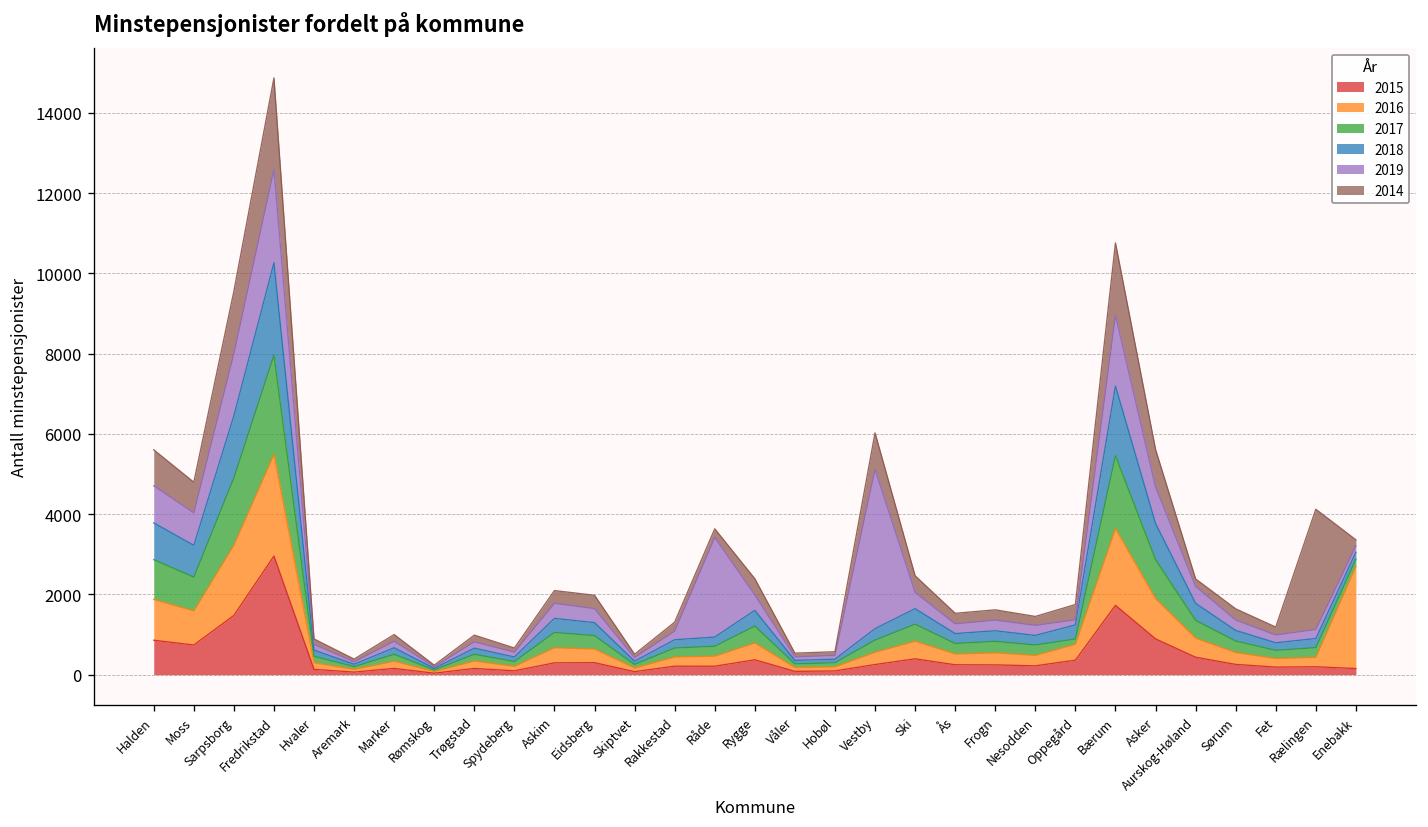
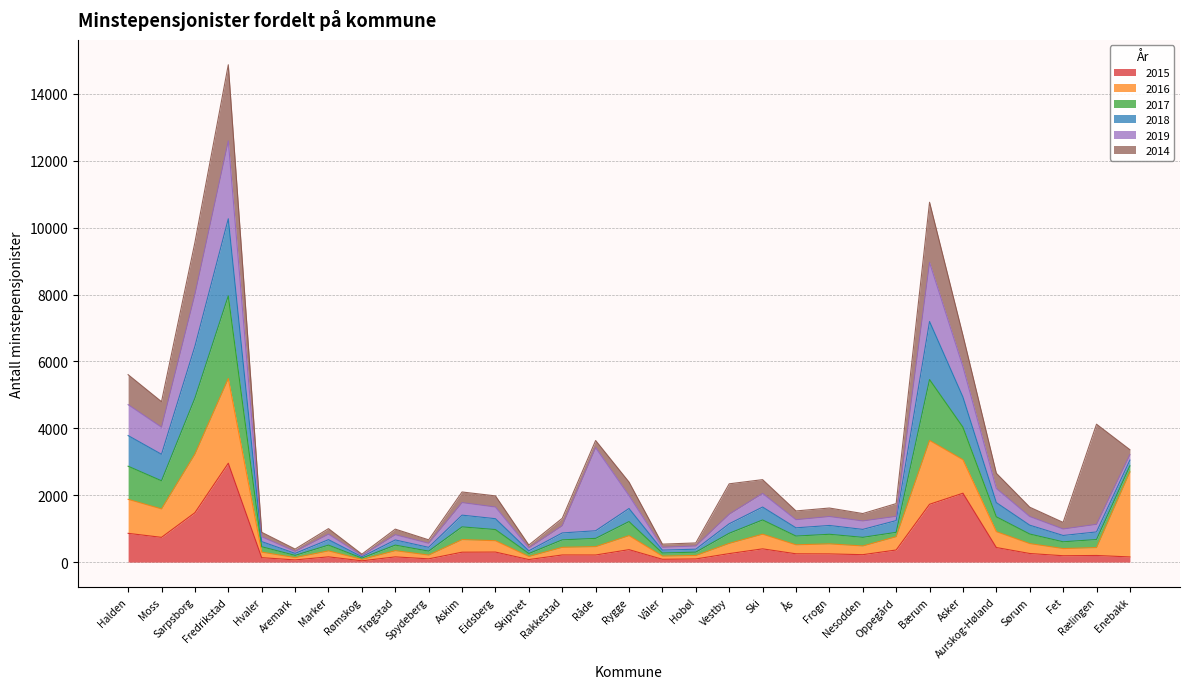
2019, Vestby: 4000 -> 300
2015, Asker: 900 -> 2100
2014, Aurskog-Høland: 200 -> 500
